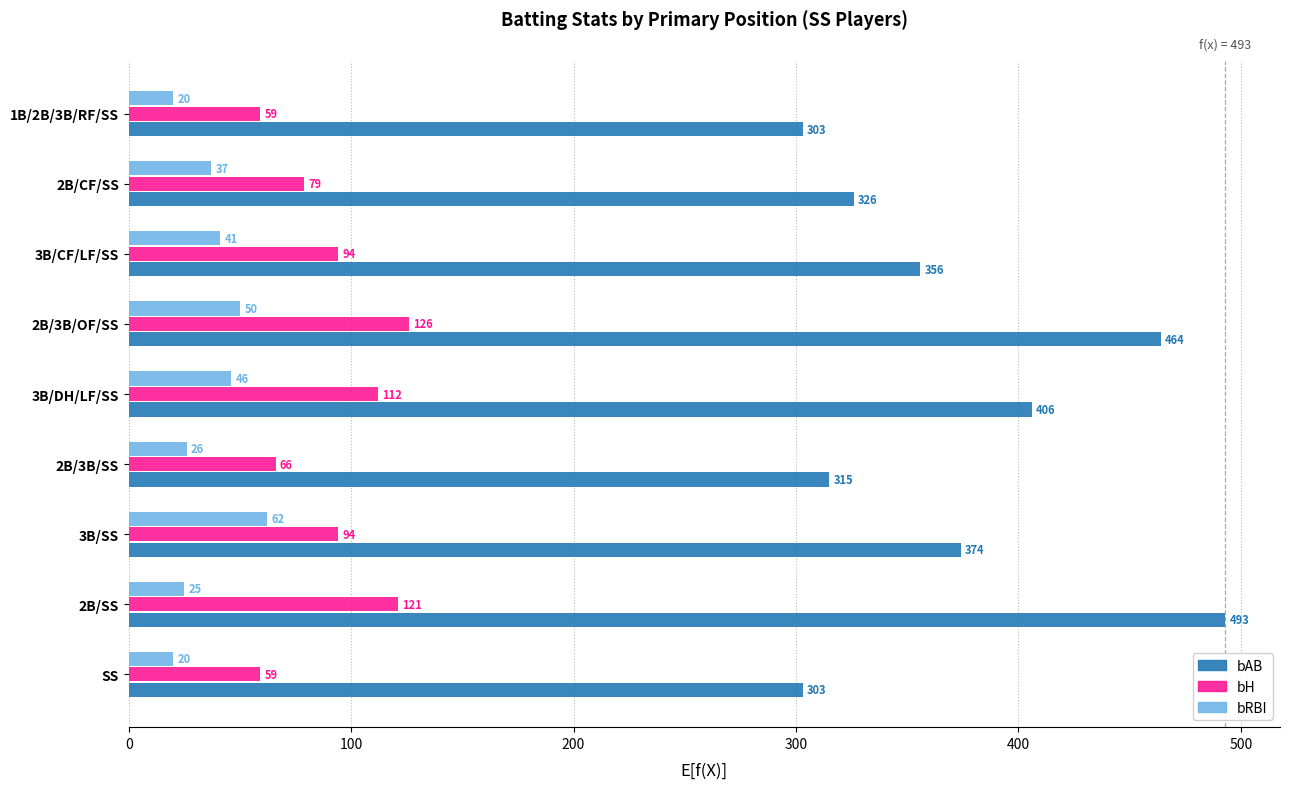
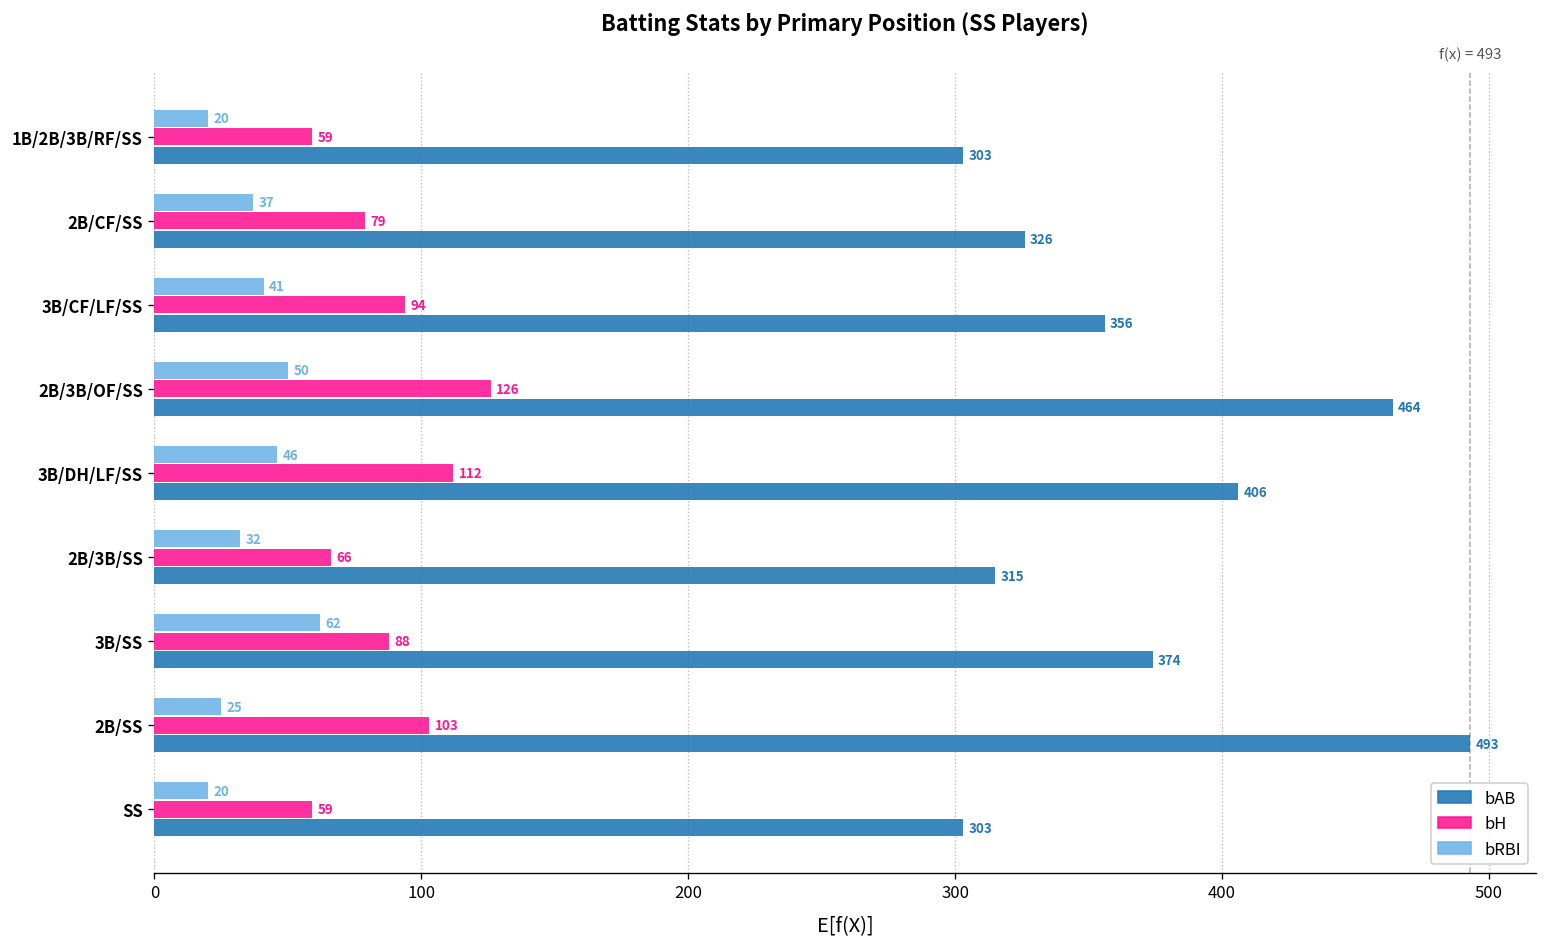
bRBI, 2B/3B/SS: 26 -> 32
bH, 3B/SS: 94 -> 88
bH, 2B/SS: 121 -> 103
